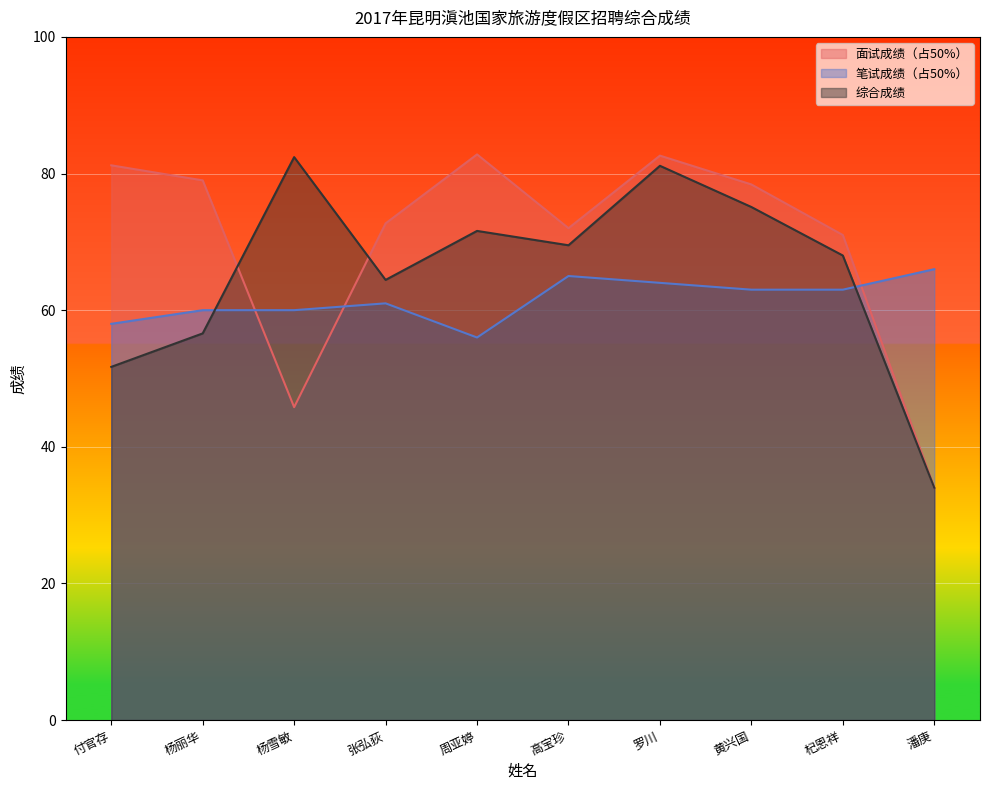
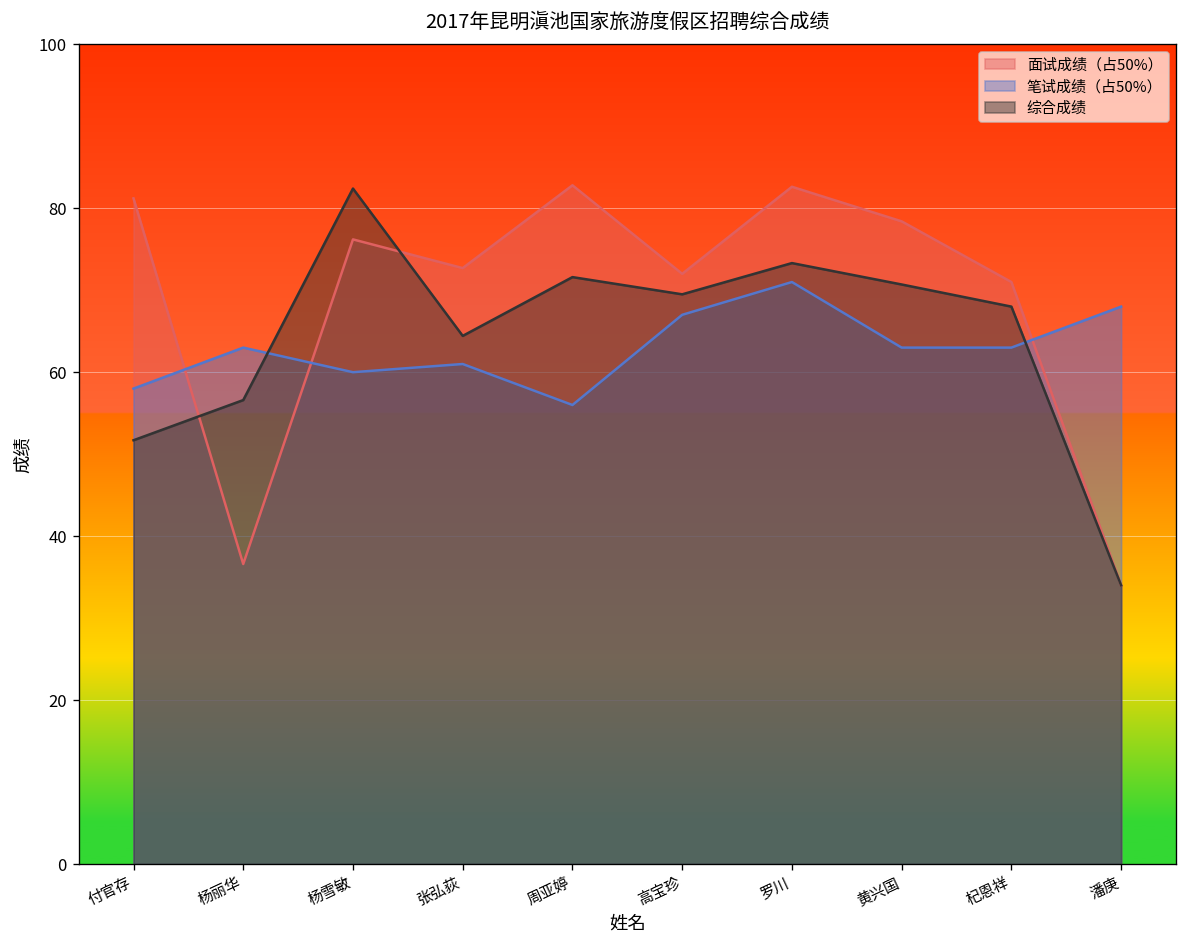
面试成绩（占50%）, 杨丽华: 79 -> 37
笔试成绩（占50%）, 杨丽华: 60 -> 63
面试成绩（占50%）, 杨雪敏: 46 -> 76
笔试成绩（占50%）, 高宝珍: 65 -> 67
笔试成绩（占50%）, 罗川: 64 -> 71
综合成绩, 罗川: 81 -> 73
综合成绩, 黄兴国: 75 -> 71
笔试成绩（占50%）, 潘庚: 66 -> 68
